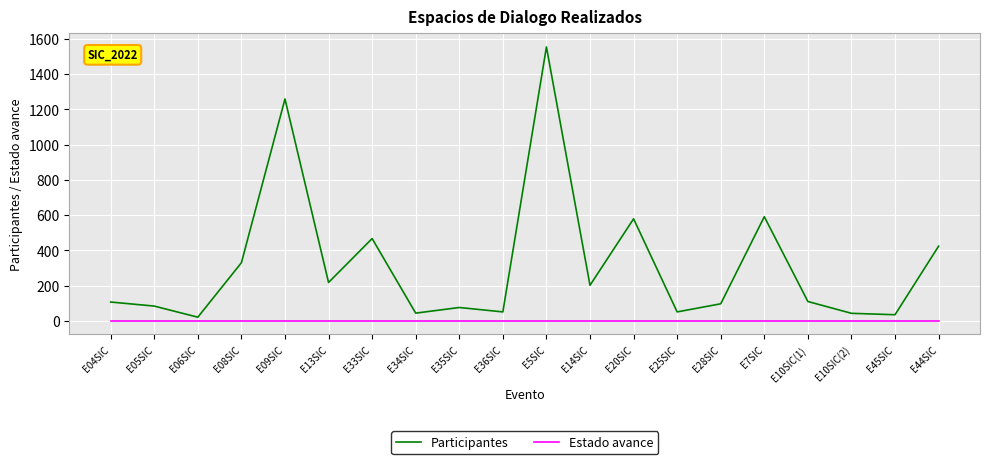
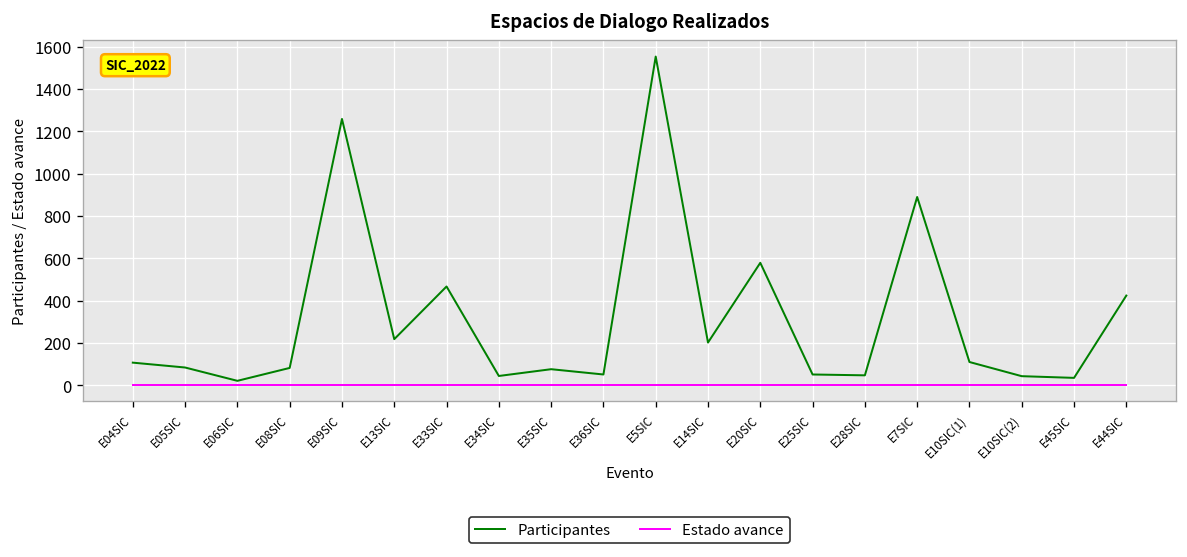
Participantes, E08SIC: 330 -> 80
Participantes, E28SIC: 100 -> 50
Participantes, E7SIC: 590 -> 890
